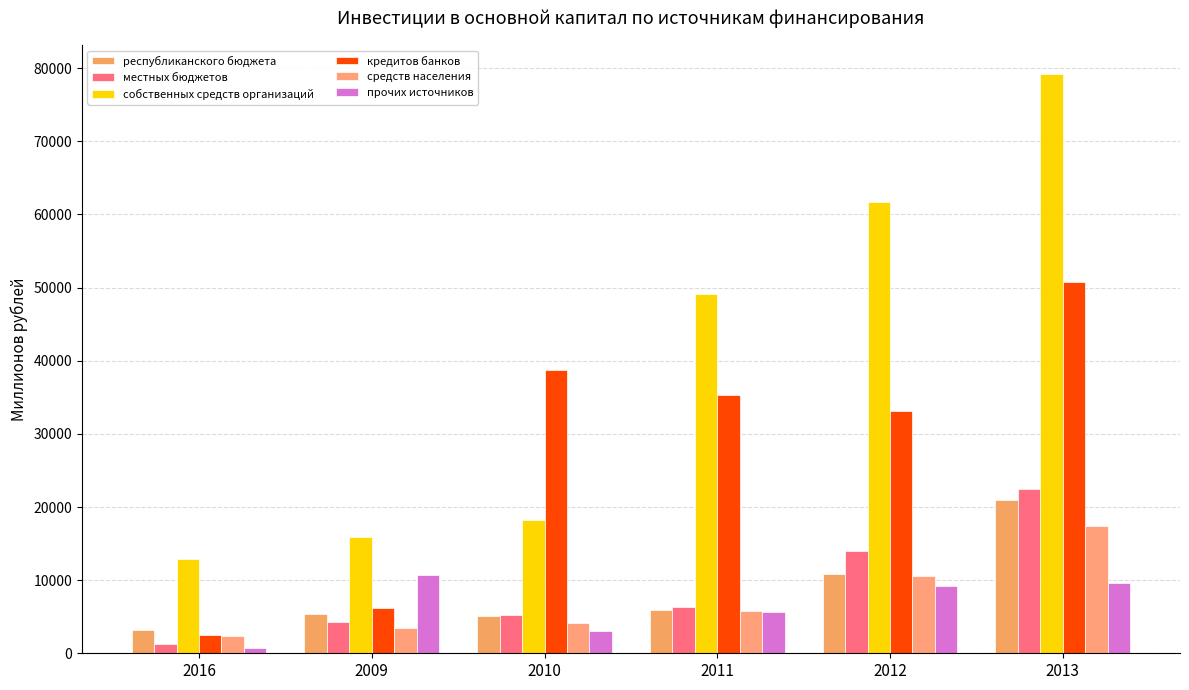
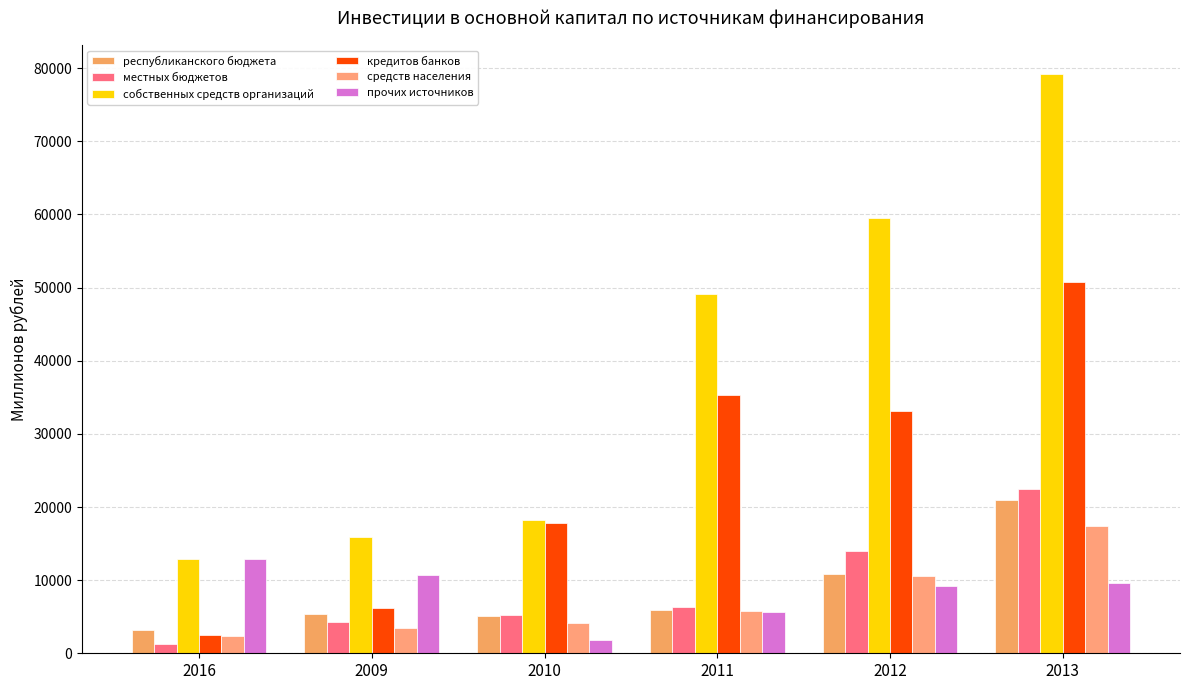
прочих источников, 2016: 1000 -> 13000
кредитов банков, 2010: 39000 -> 18000
прочих источников, 2010: 3000 -> 2000
собственных средств организаций, 2012: 62000 -> 60000
